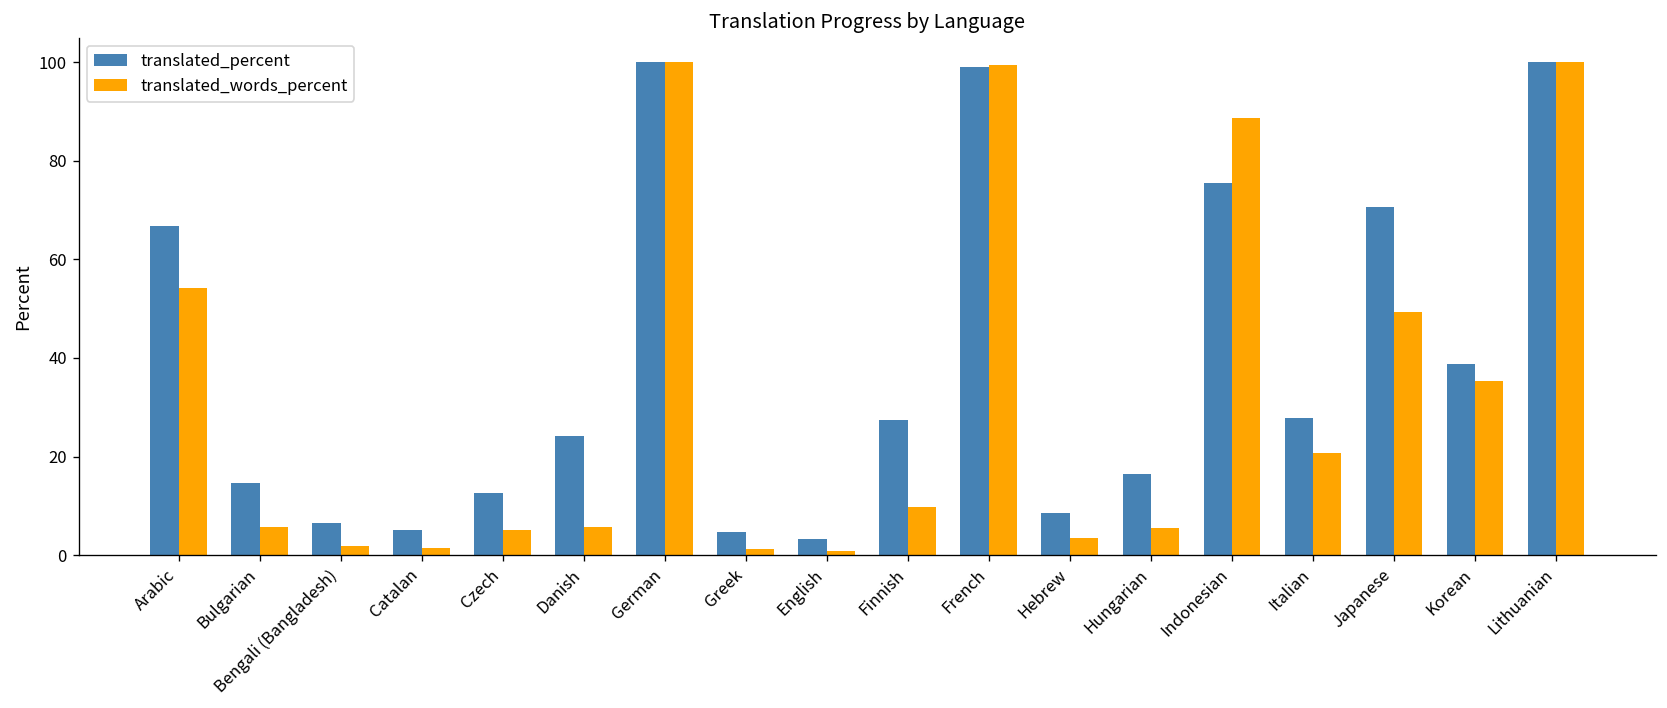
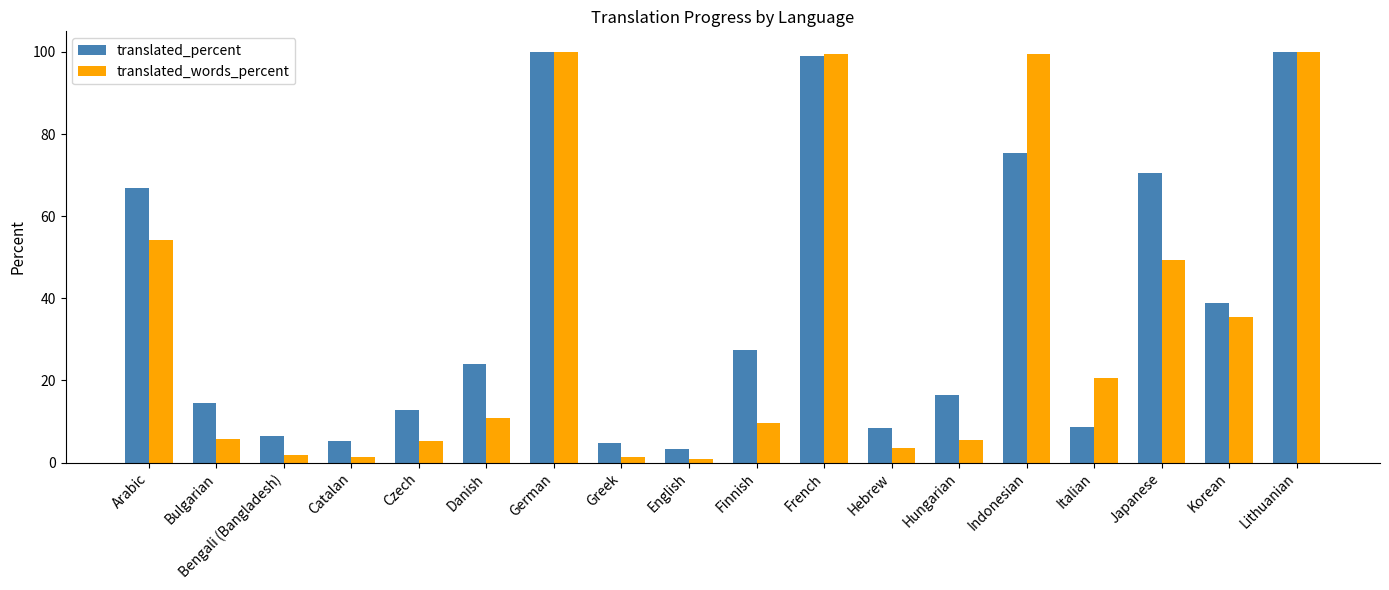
translated_words_percent, Danish: 6 -> 11
translated_words_percent, Indonesian: 89 -> 99
translated_percent, Italian: 28 -> 9
